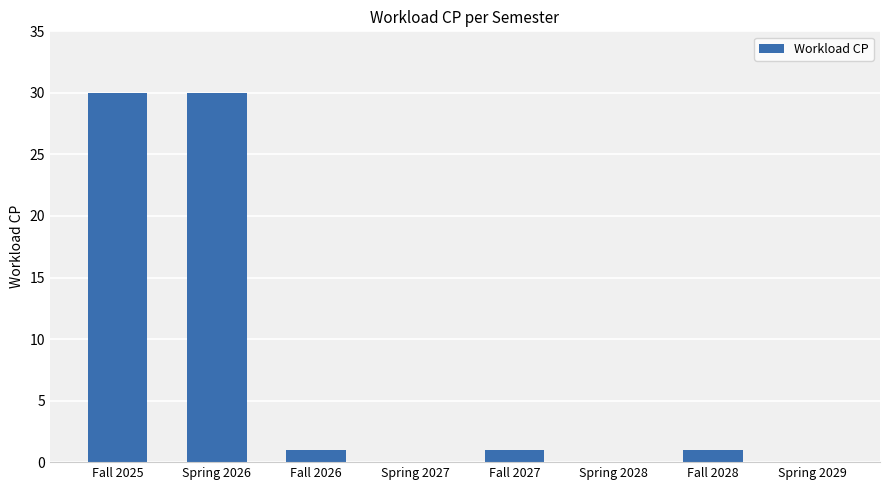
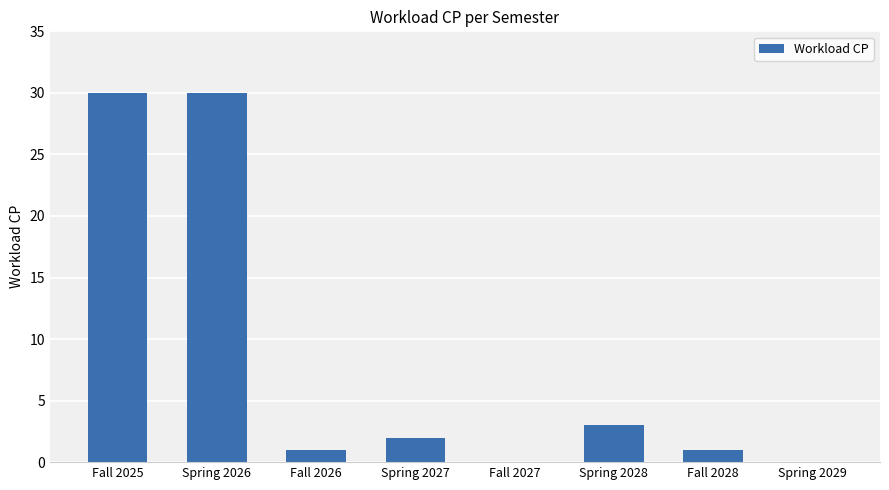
Spring 2027: 0 -> 2
Fall 2027: 1 -> 0
Spring 2028: 0 -> 3
